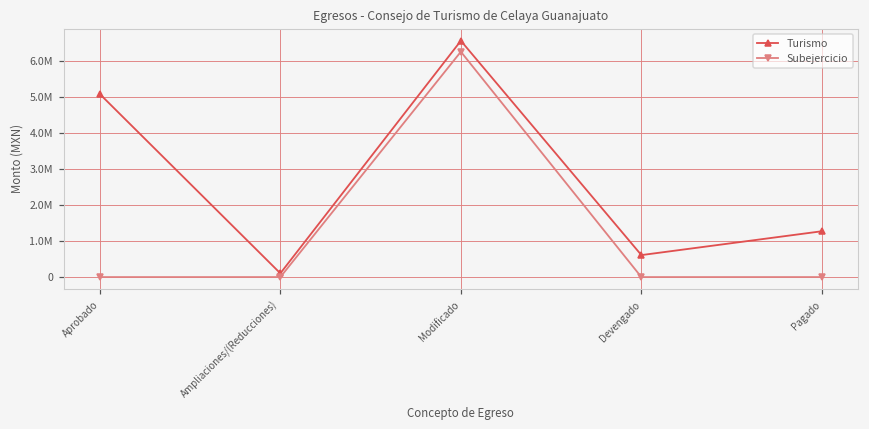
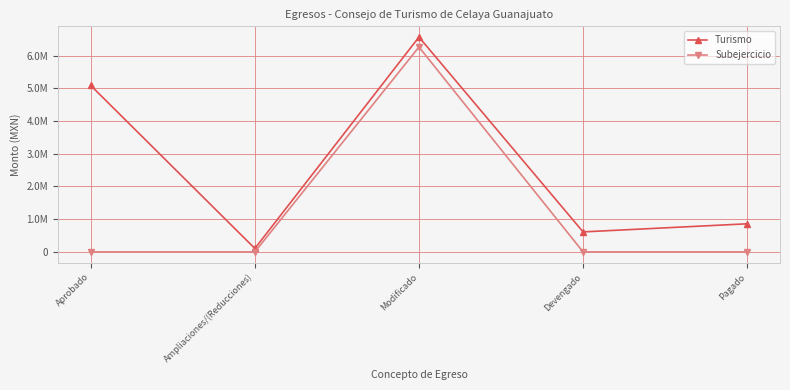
Turismo, Pagado: 1300000 -> 900000
